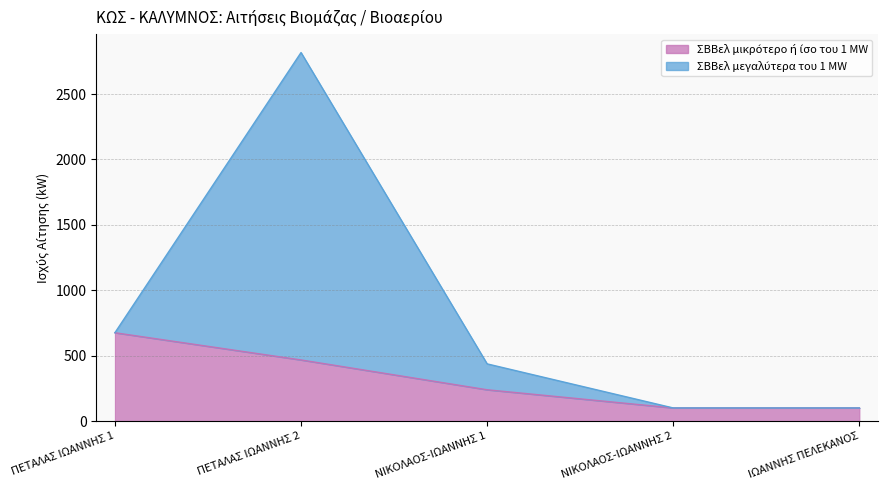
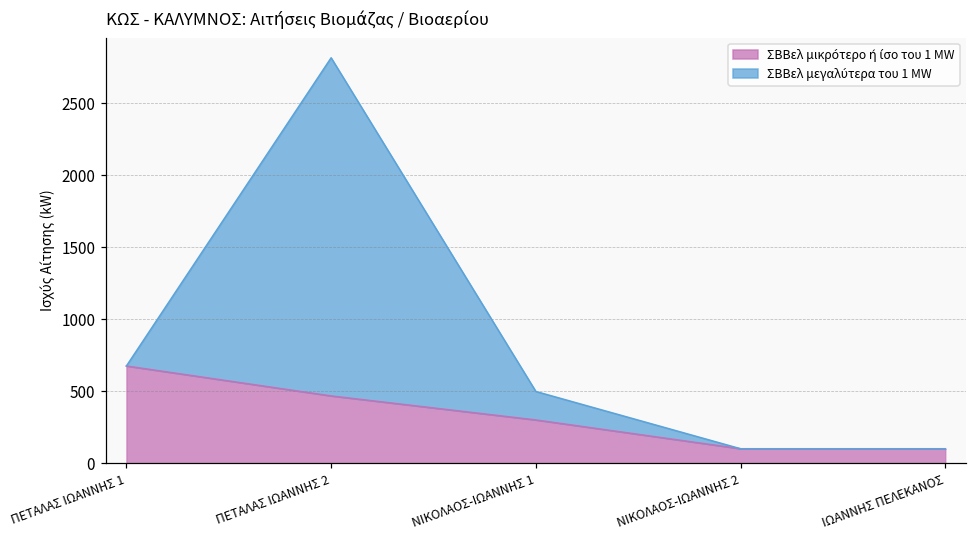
ΣΒΒελ μικρότερο ή ίσο του 1 MW, ΝΙΚΟΛΑΟΣ-ΙΩΑΝΝΗΣ 1: 240 -> 300
